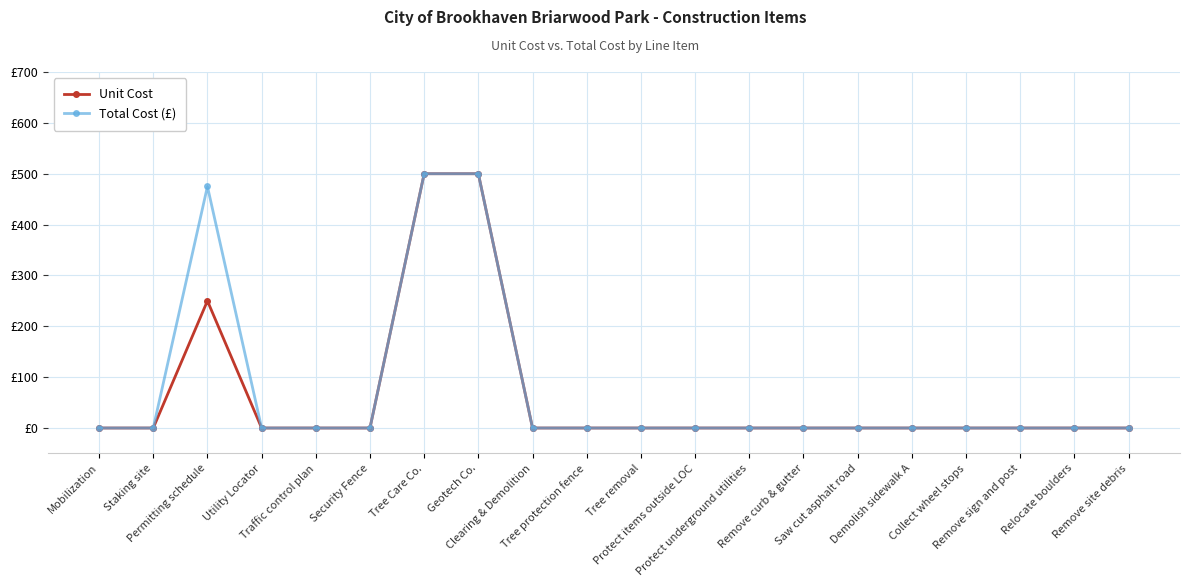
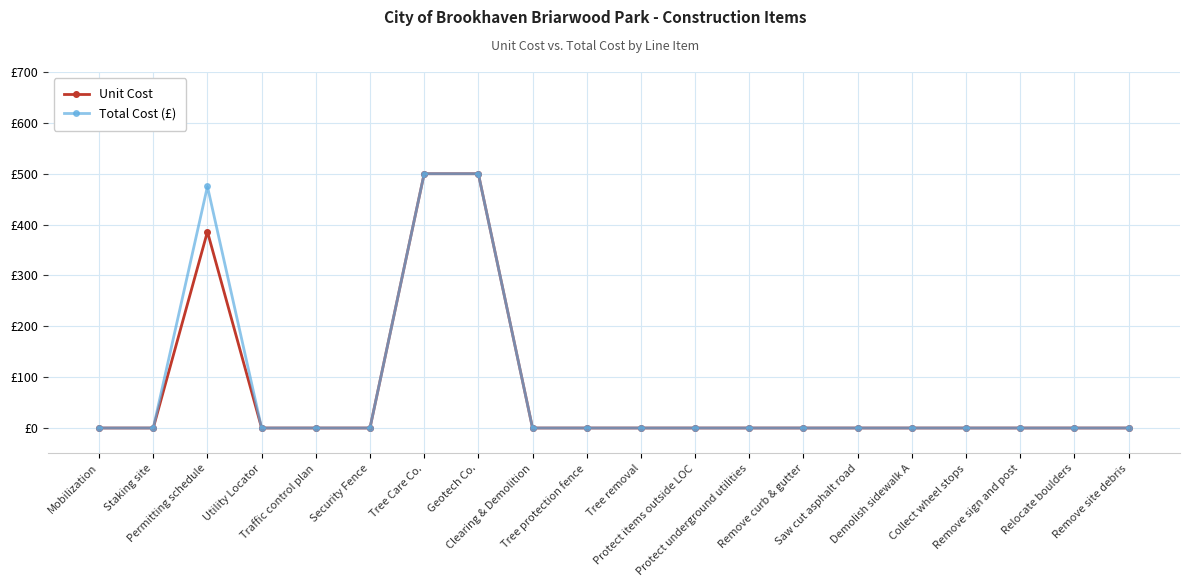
Unit Cost, Permitting schedule: £250 -> £390
